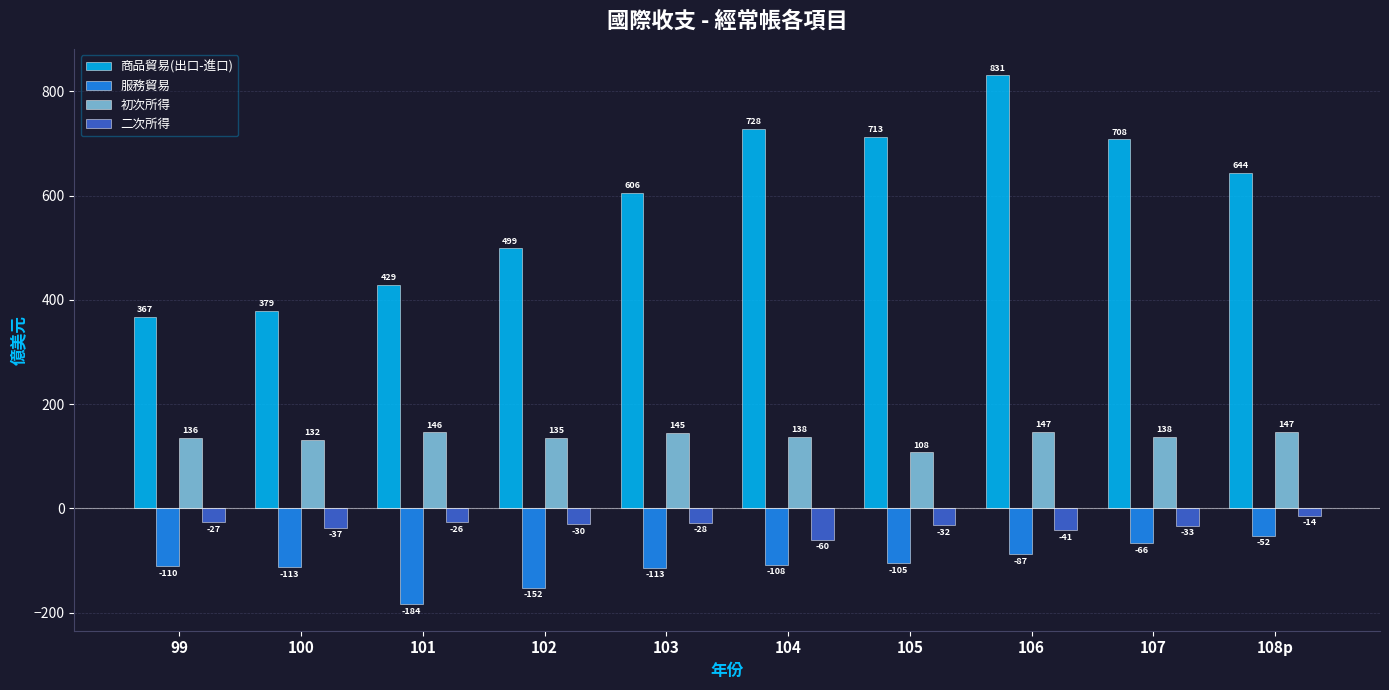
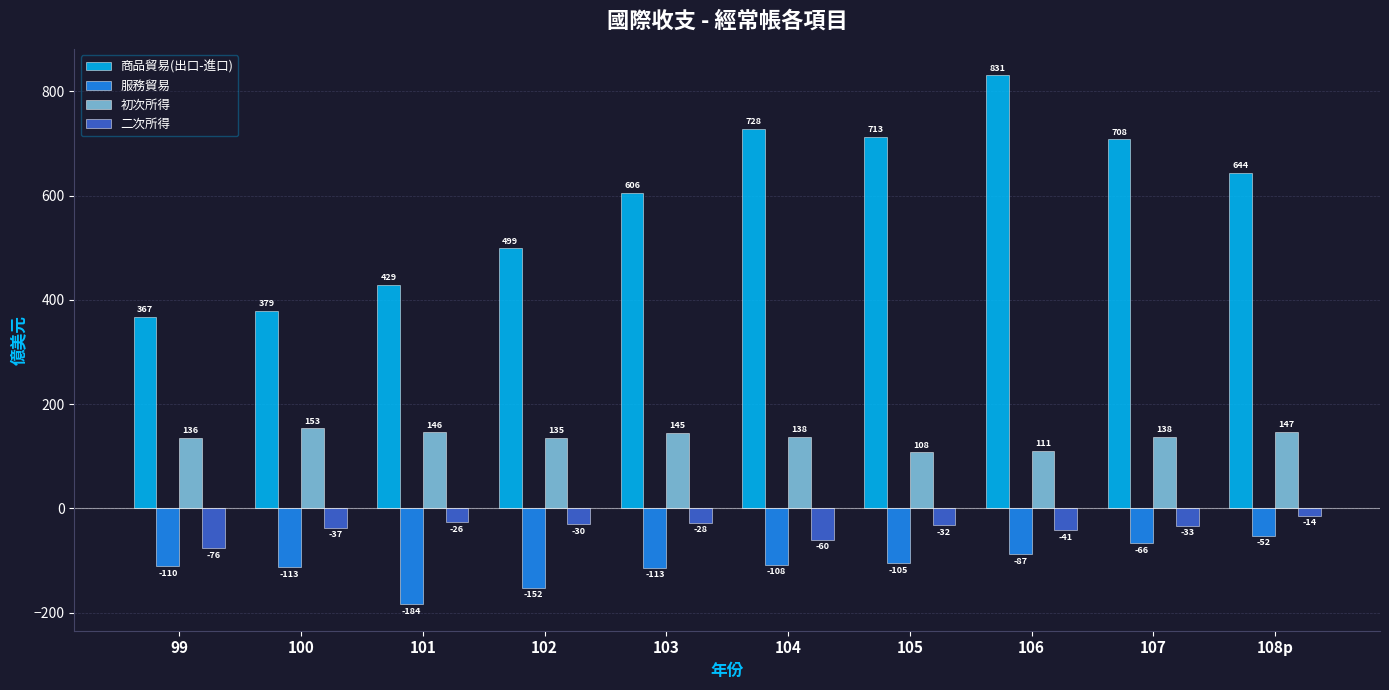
二次所得, 99: -27 -> -76
初次所得, 100: 132 -> 153
初次所得, 106: 147 -> 111
